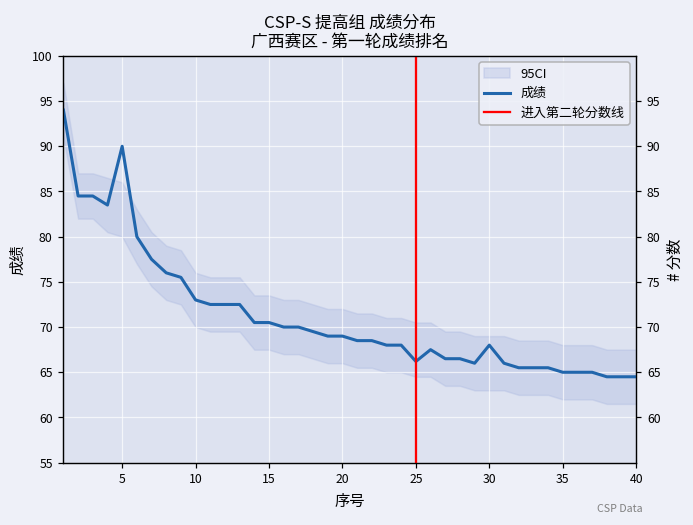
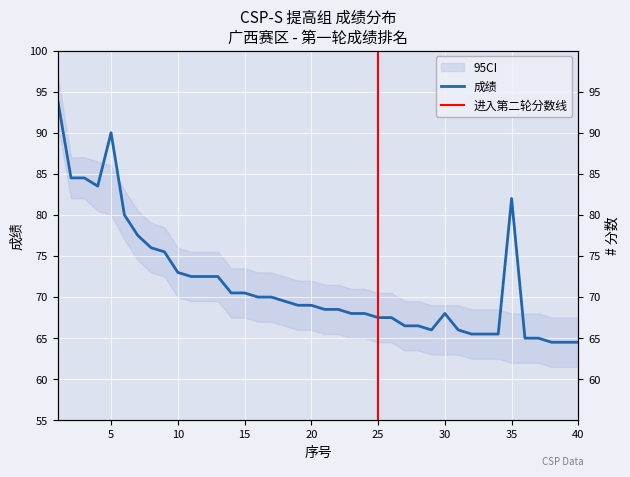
成绩, 25: 66 -> 68
成绩, 35: 65 -> 82
